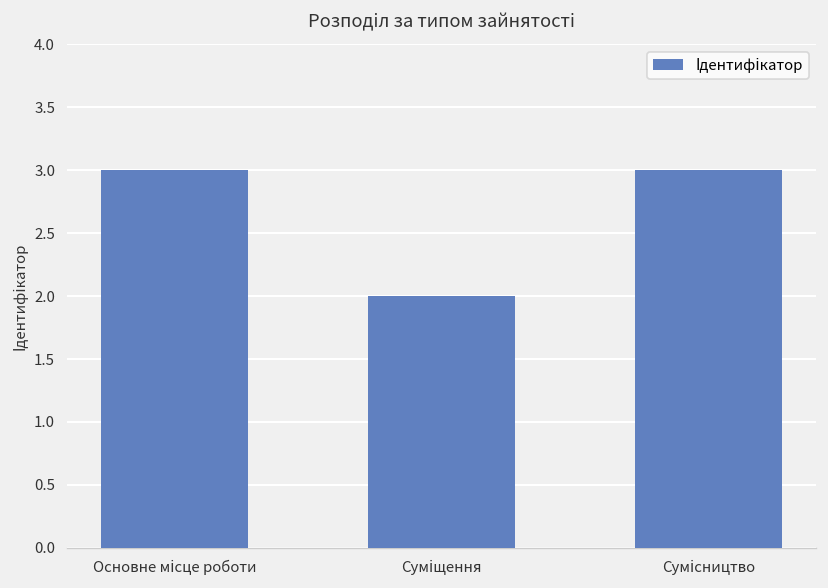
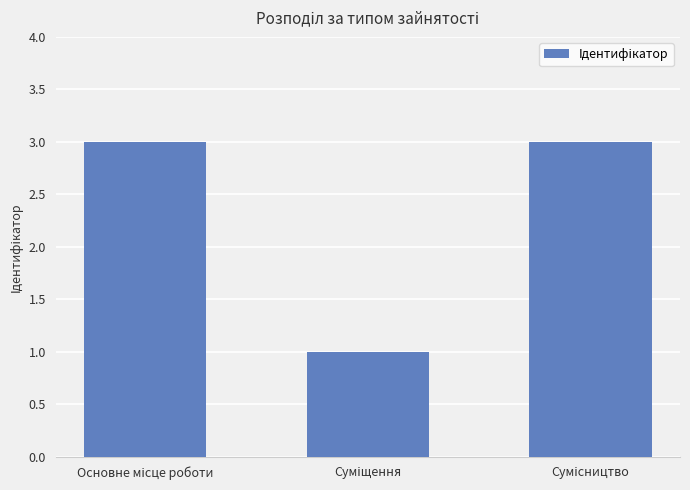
Суміщення: 2 -> 1
